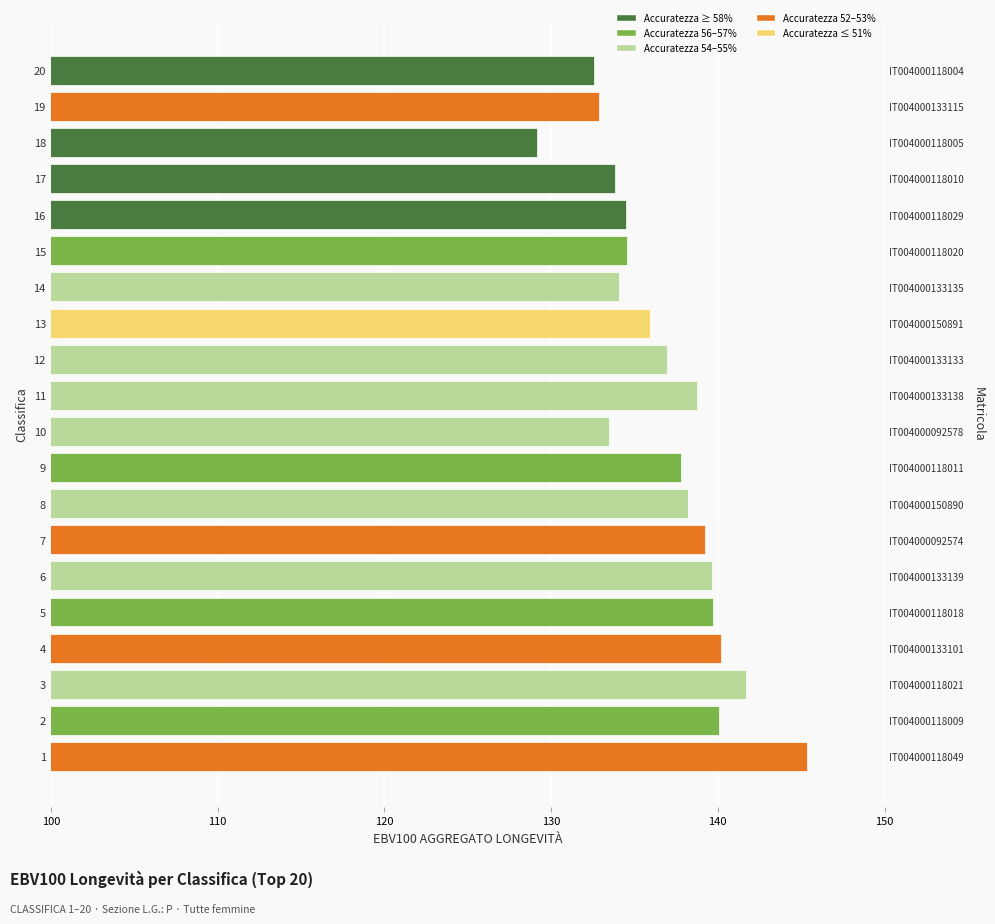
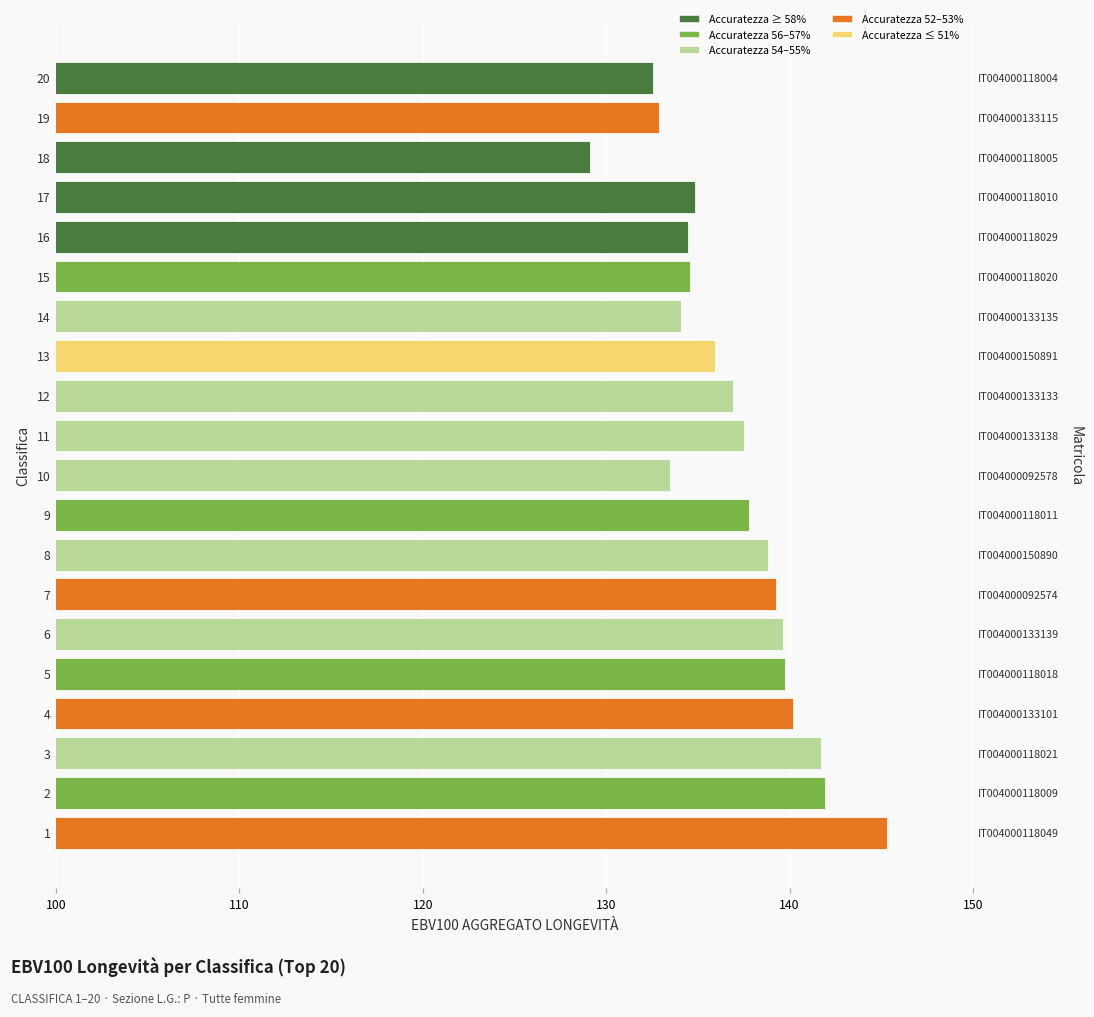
17: 133.8 -> 134.9
11: 138.8 -> 137.5
8: 138.2 -> 138.8
2: 140.1 -> 141.9
